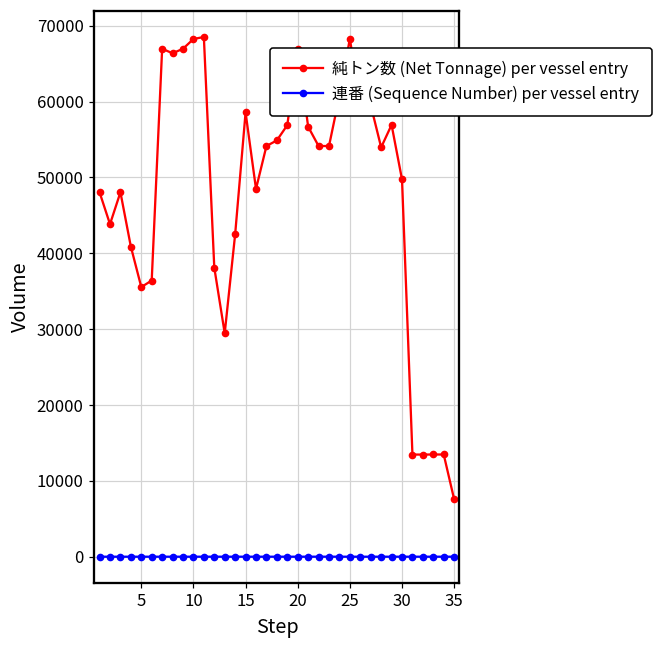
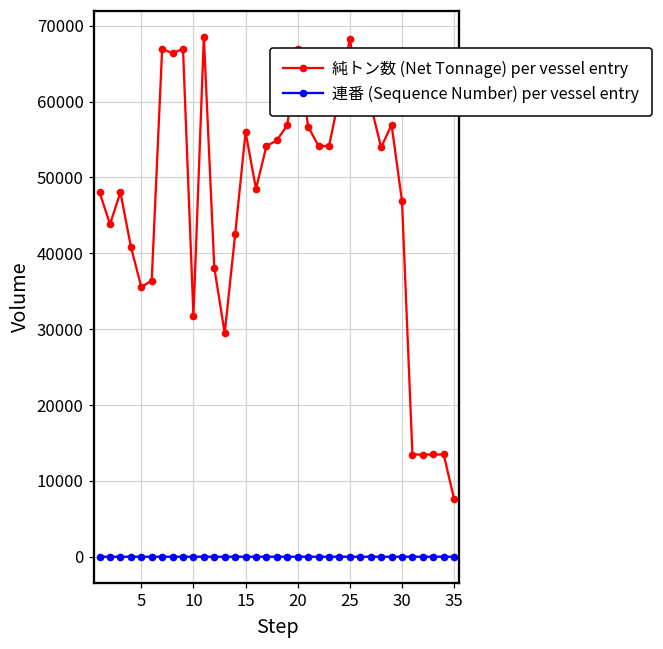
純トン数 (Net Tonnage) per vessel entry, 10: 68000 -> 32000
純トン数 (Net Tonnage) per vessel entry, 15: 59000 -> 56000
純トン数 (Net Tonnage) per vessel entry, 30: 50000 -> 47000
